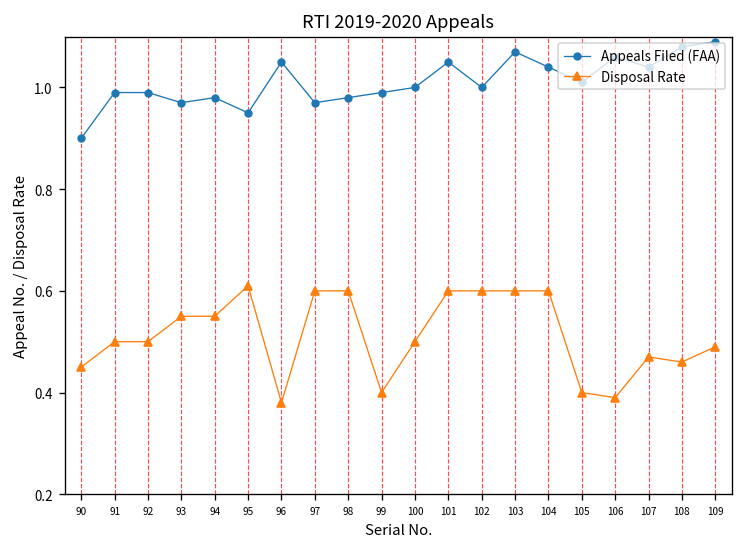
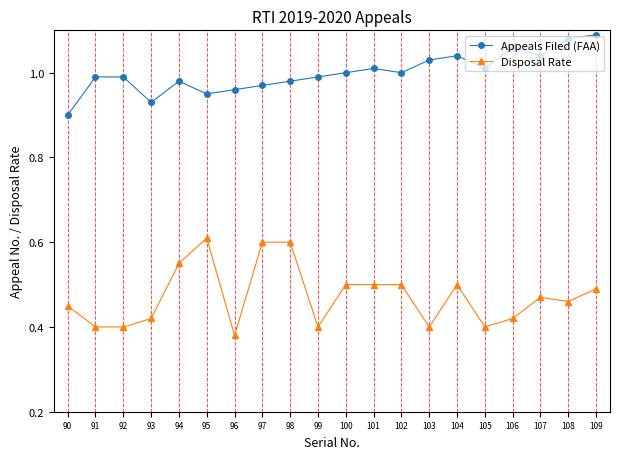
Disposal Rate, 91: 0.5 -> 0.4
Disposal Rate, 92: 0.5 -> 0.4
Appeals Filed (FAA), 93: 0.97 -> 0.93
Disposal Rate, 93: 0.55 -> 0.42
Appeals Filed (FAA), 96: 1.05 -> 0.96
Appeals Filed (FAA), 101: 1.05 -> 1.01
Disposal Rate, 101: 0.6 -> 0.5
Disposal Rate, 102: 0.6 -> 0.5
Appeals Filed (FAA), 103: 1.07 -> 1.03
Disposal Rate, 103: 0.6 -> 0.4
Disposal Rate, 104: 0.6 -> 0.5
Disposal Rate, 106: 0.39 -> 0.42
